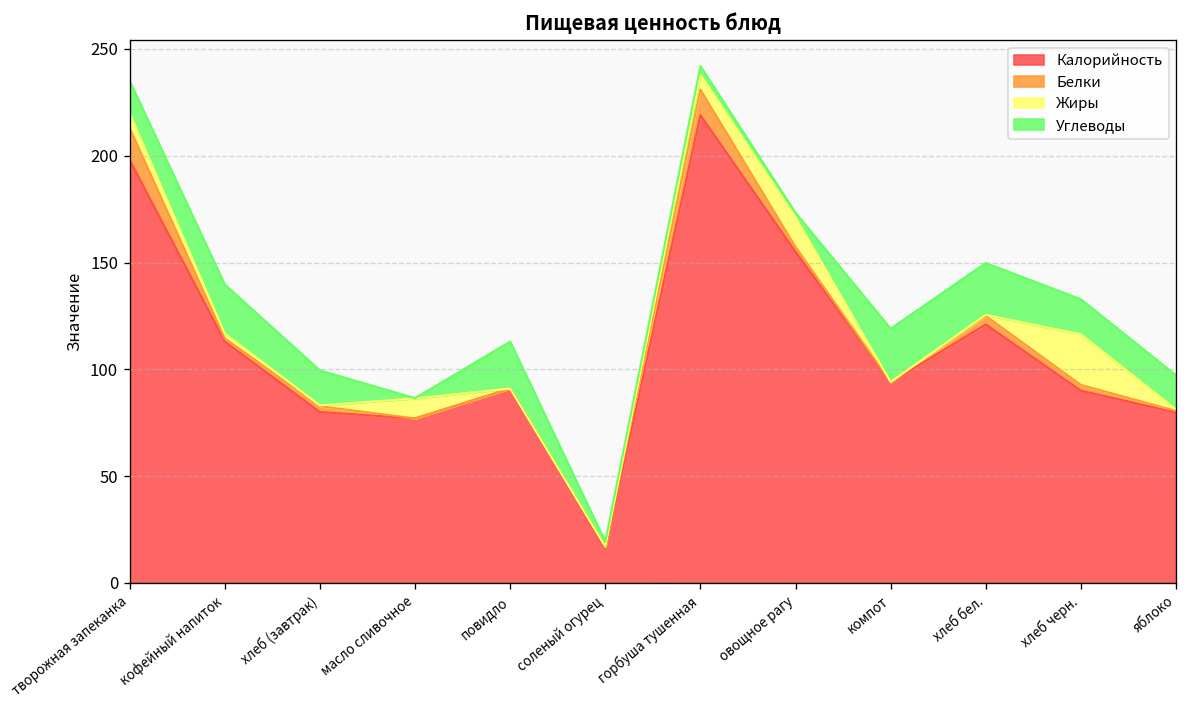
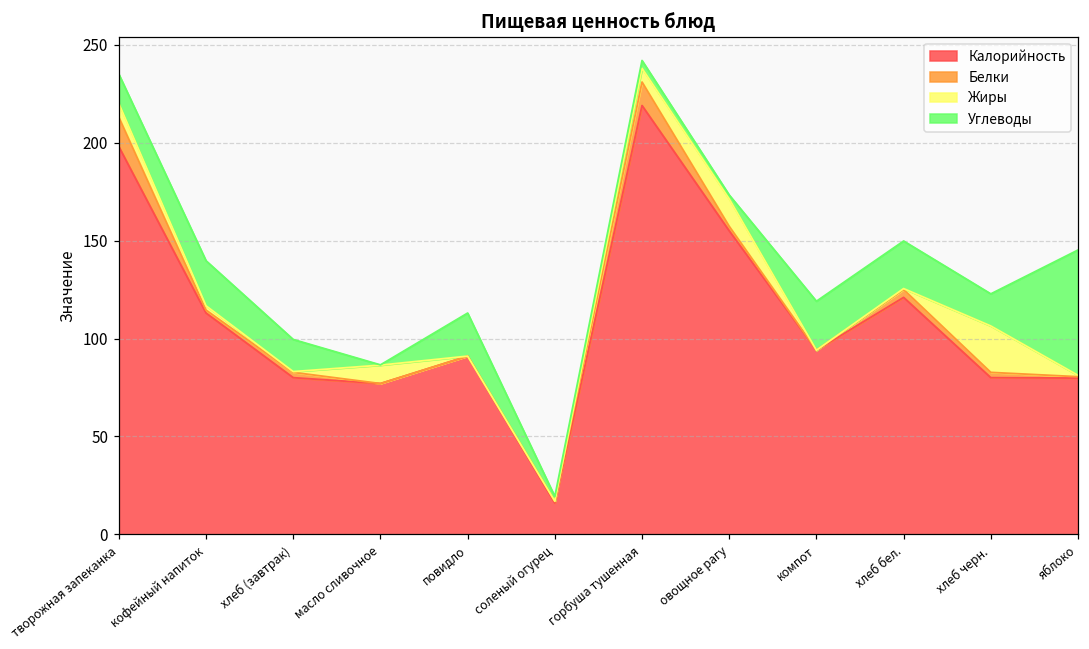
Калорийность, хлеб черн.: 90 -> 80
Углеводы, яблоко: 16 -> 64
